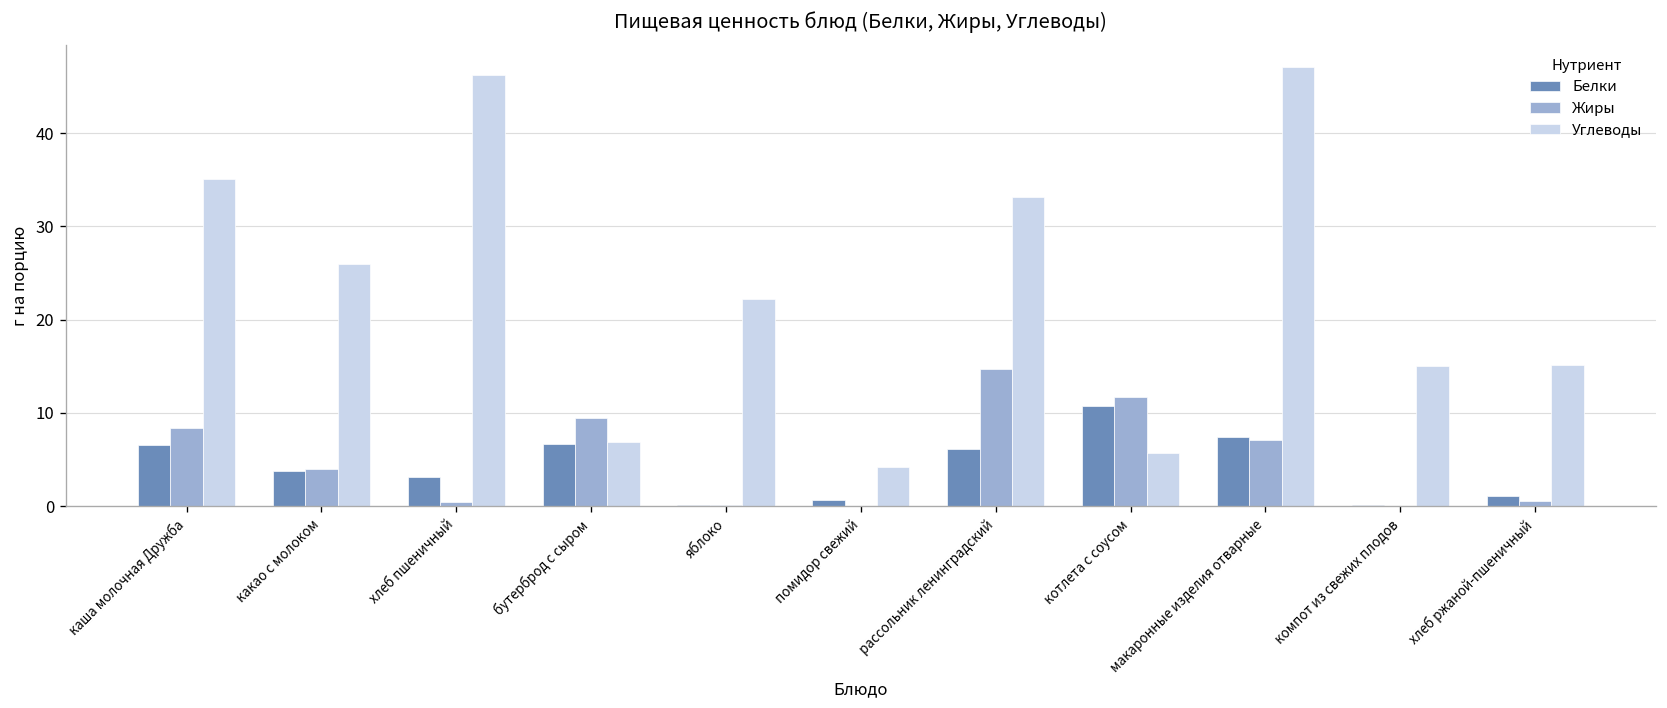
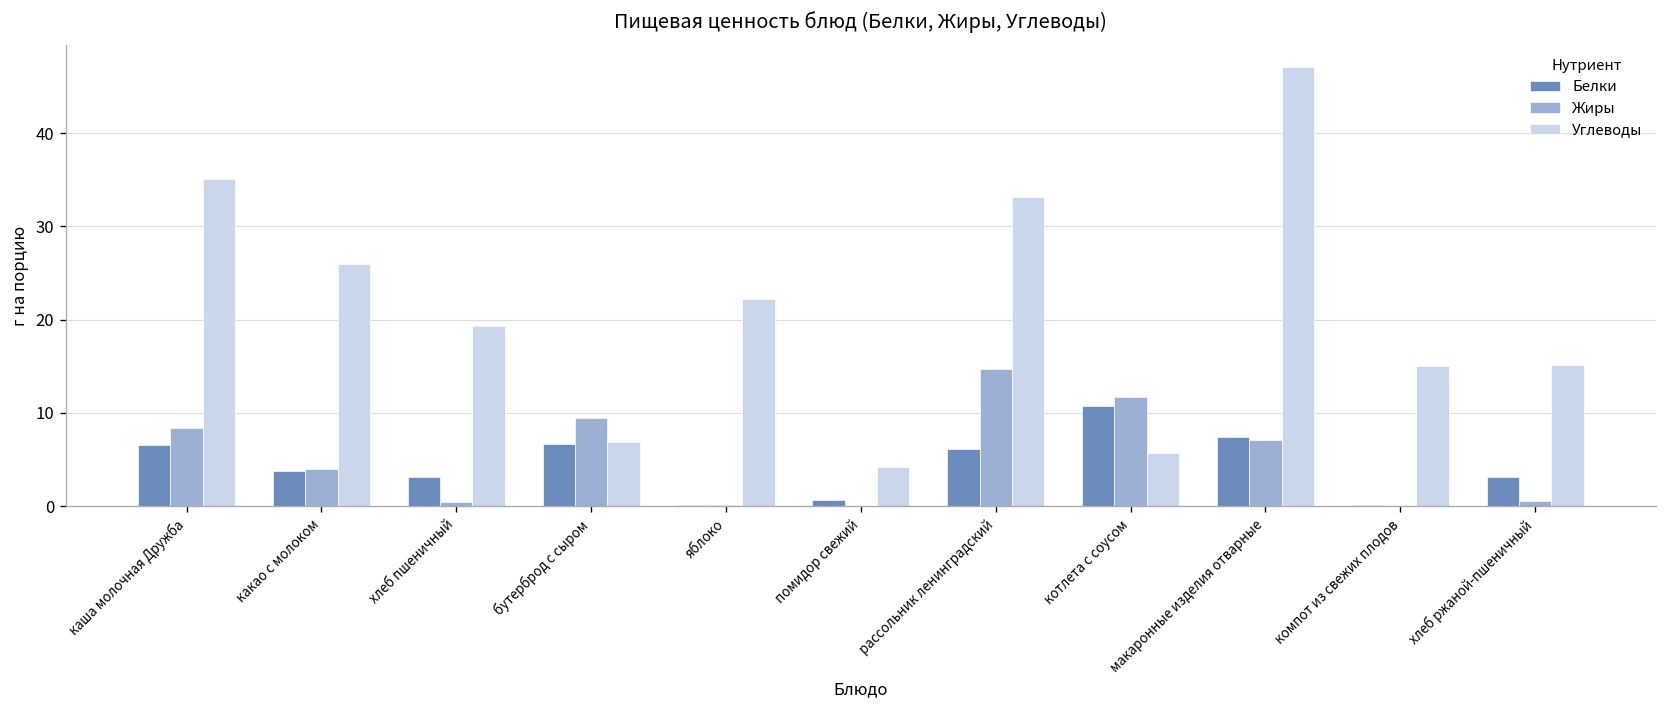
Углеводы, хлеб пшеничный: 46 -> 19
Белки, хлеб ржаной-пшеничный: 1 -> 3
